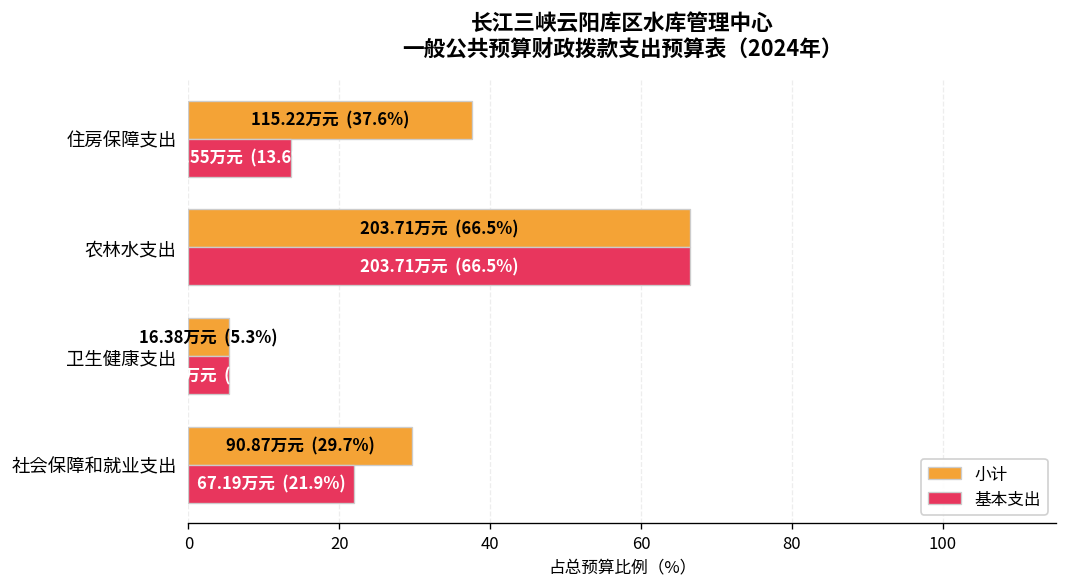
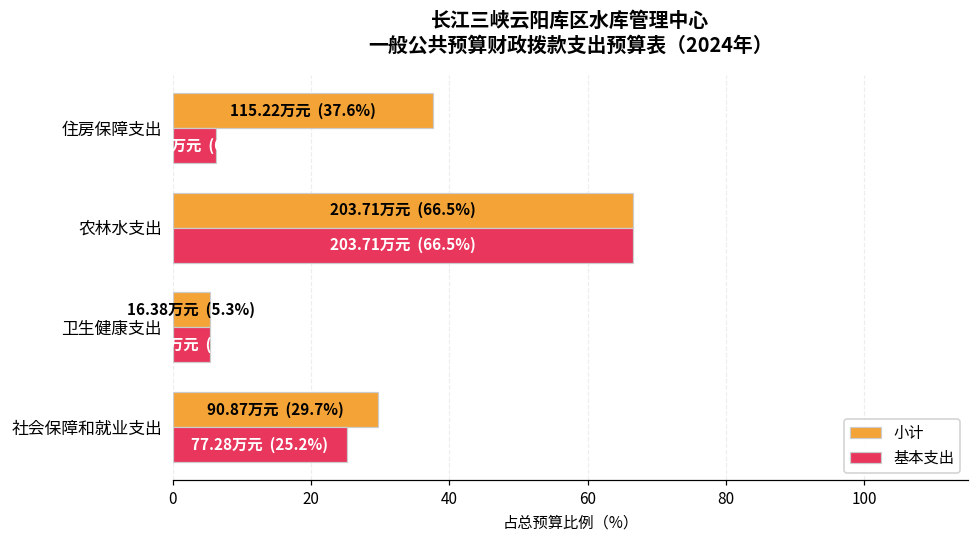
基本支出, 住房保障支出: 14 -> 6
基本支出, 社会保障和就业支出: 67.19万元 (21.9%) -> 77.28万元 (25.2%)
